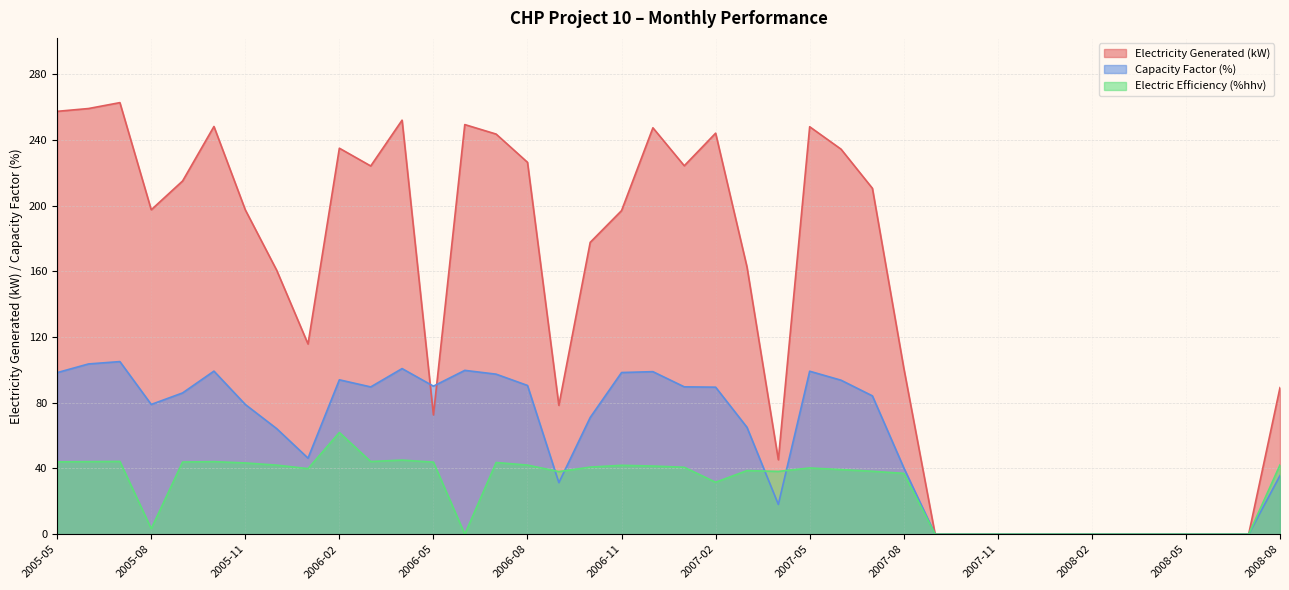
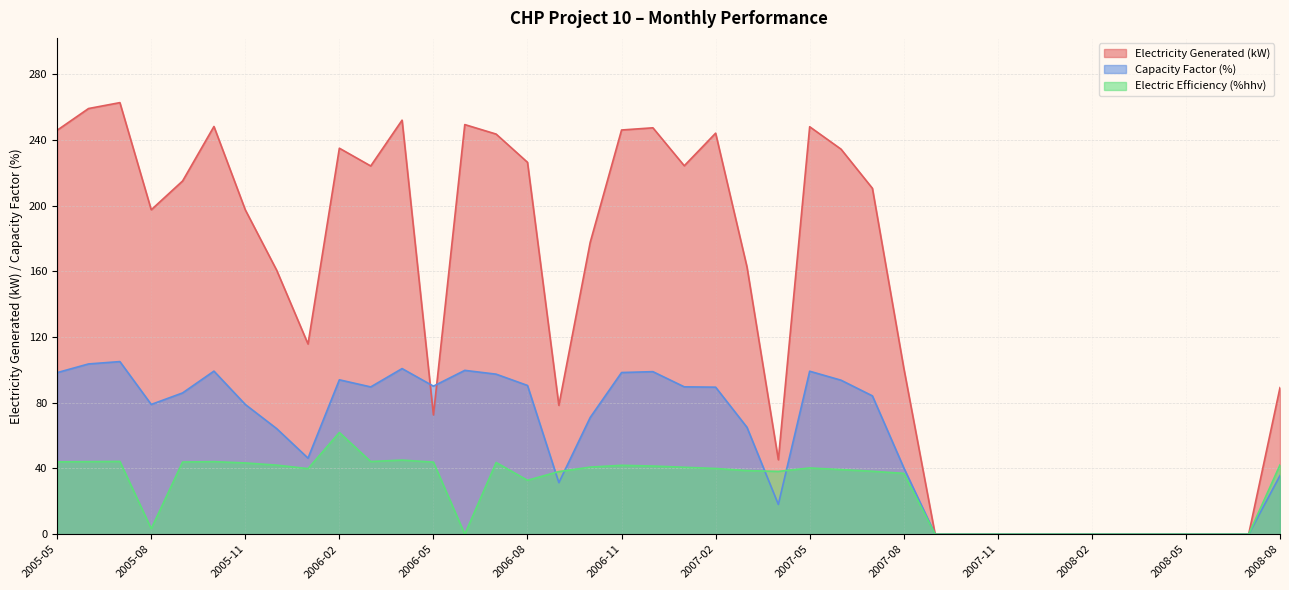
Electricity Generated (kW), 2005-05: 257 -> 246
Electric Efficiency (%hhv), 2006-08: 42 -> 33
Electricity Generated (kW), 2006-11: 197 -> 246
Electric Efficiency (%hhv), 2007-02: 32 -> 40
